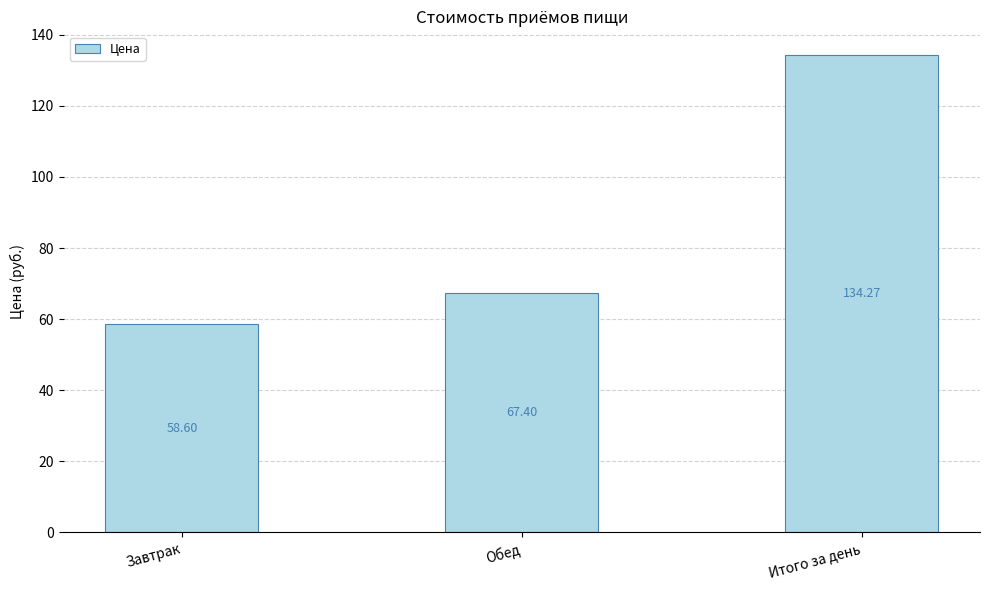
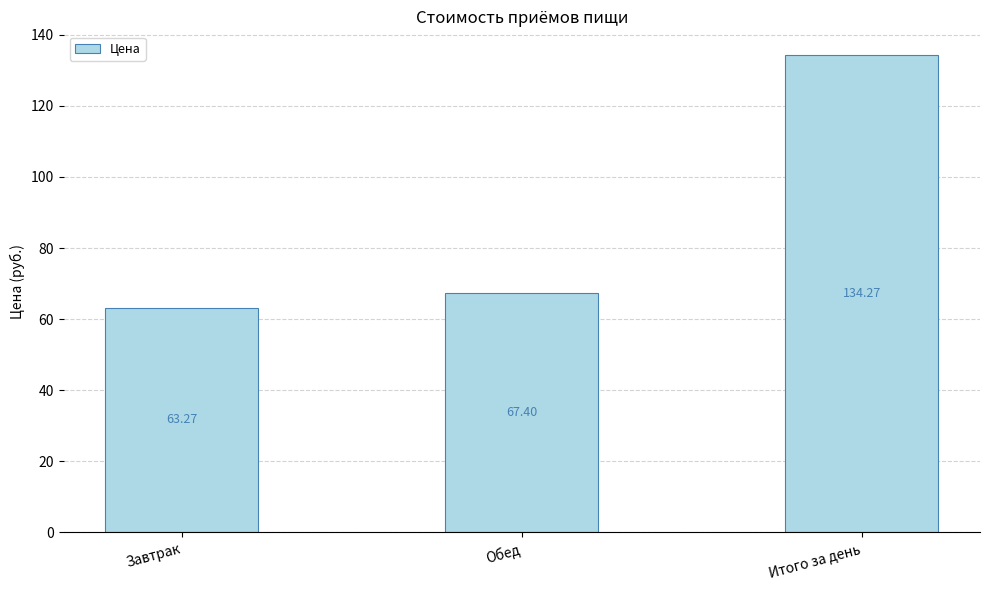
Завтрак: 58.60 -> 63.27
